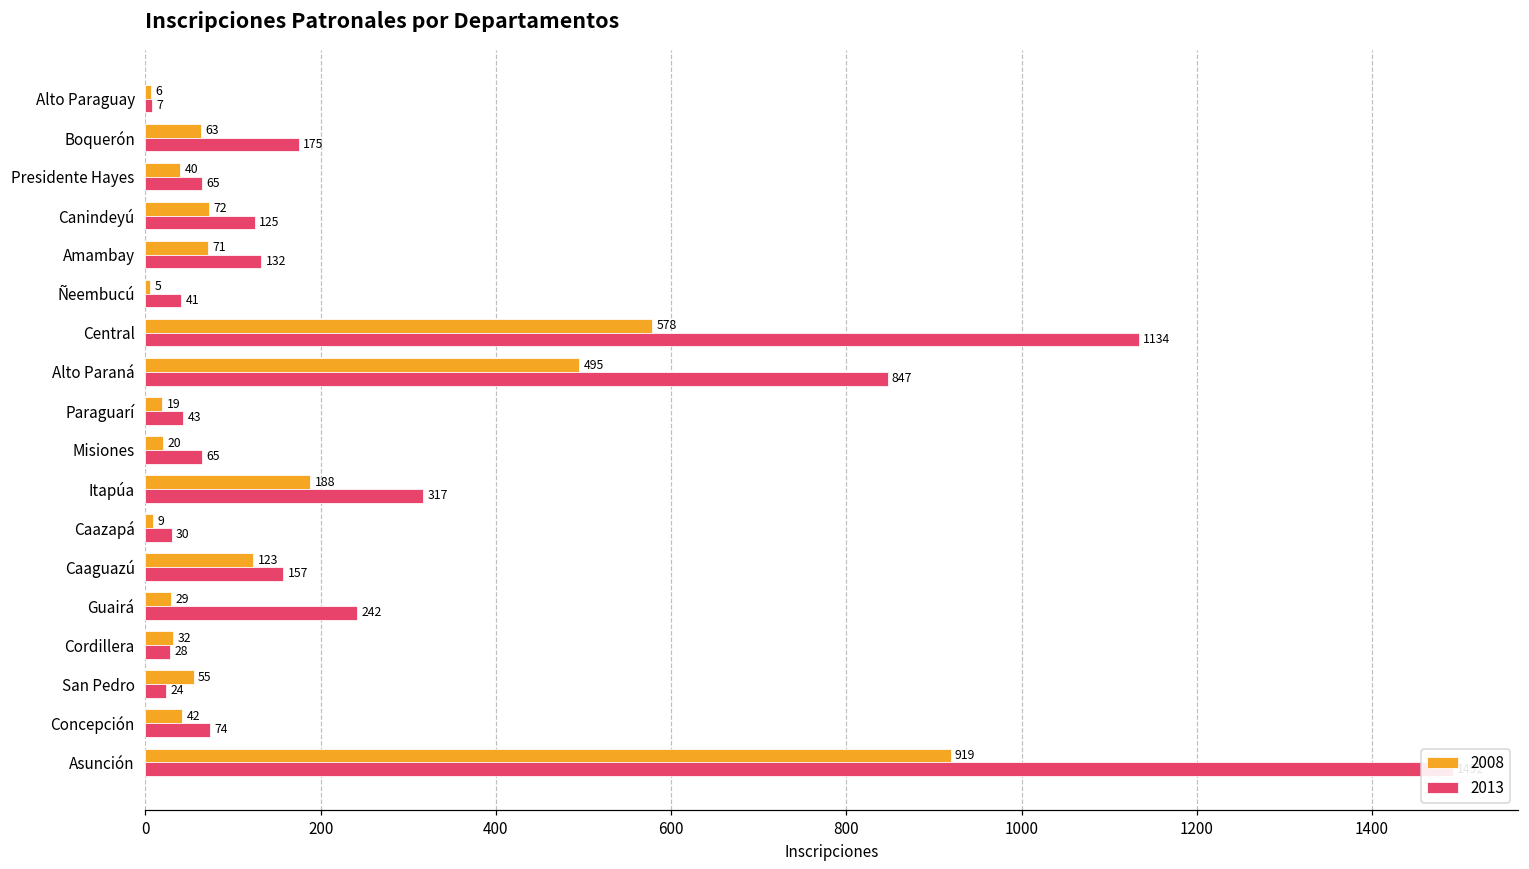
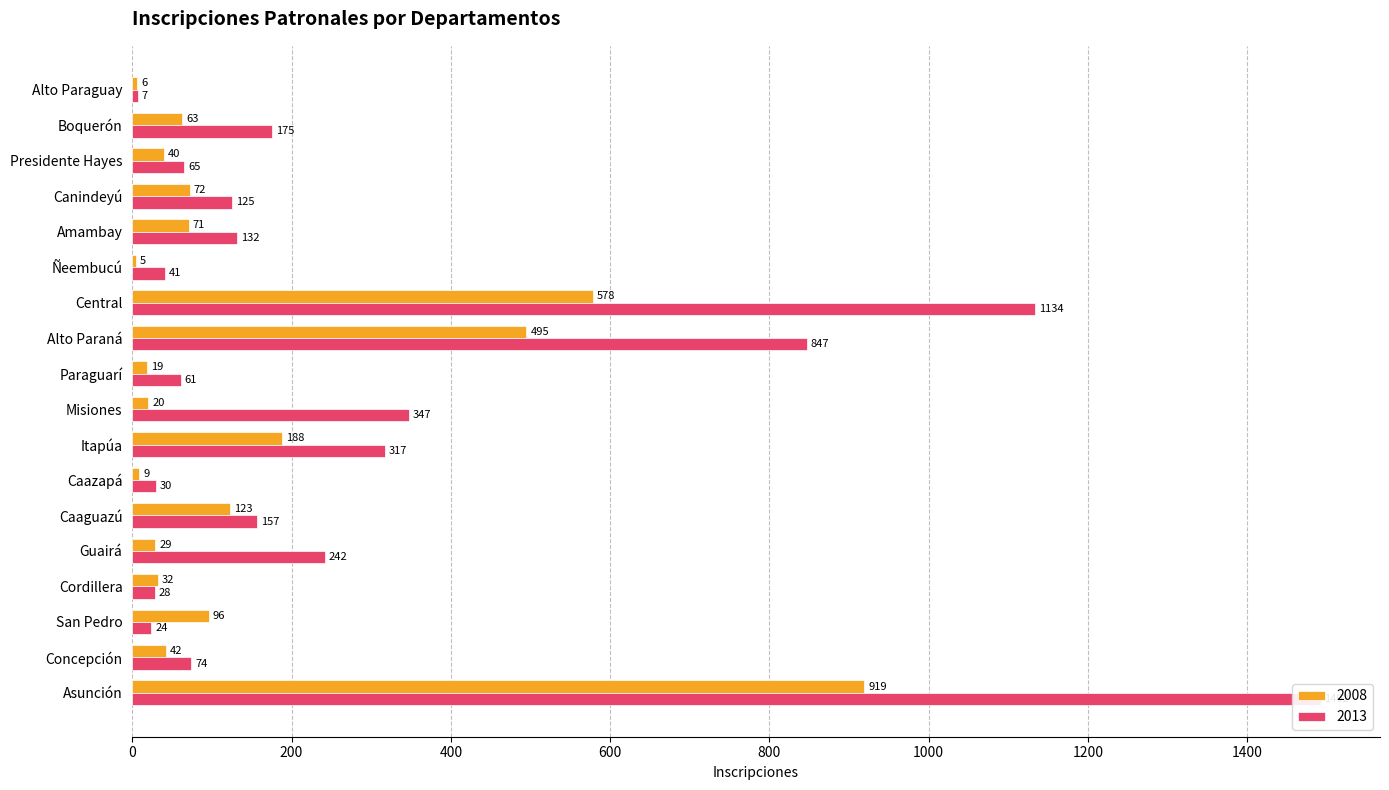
2013, Paraguarí: 43 -> 61
2013, Misiones: 65 -> 347
2008, San Pedro: 55 -> 96
